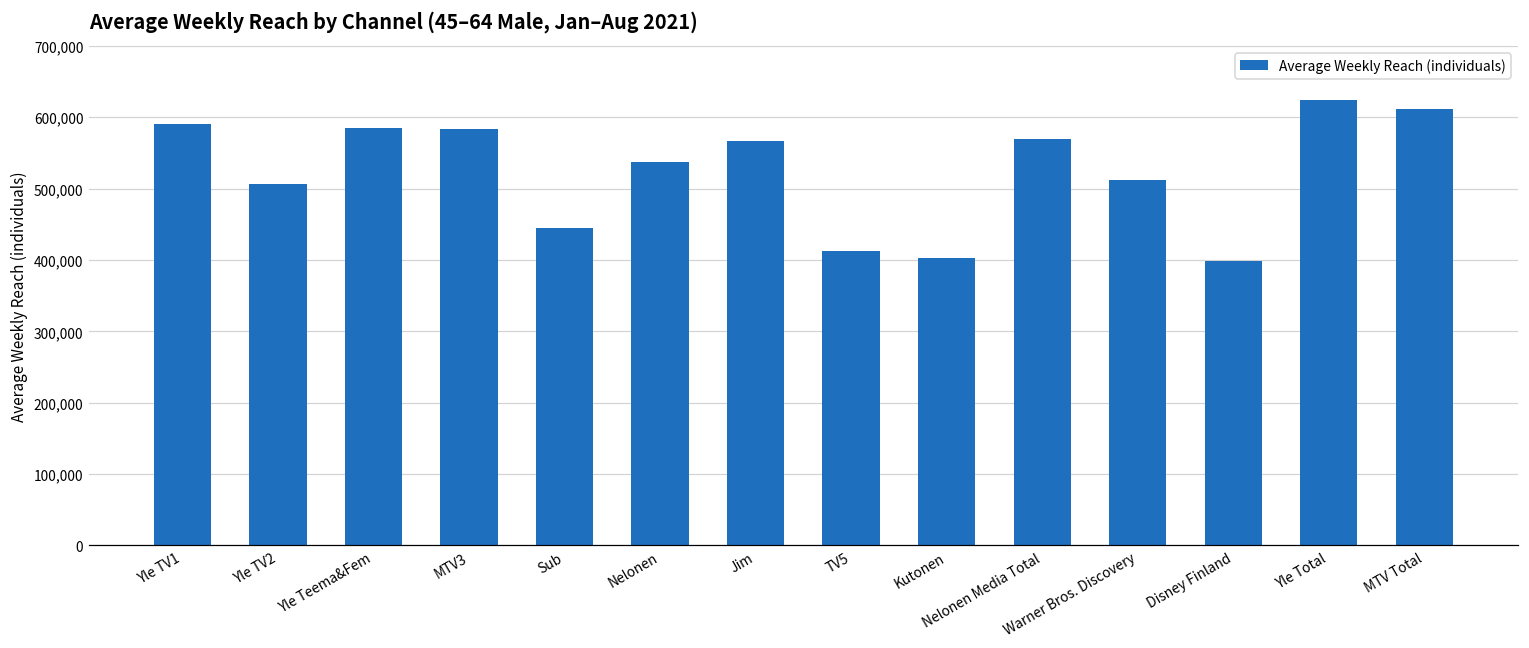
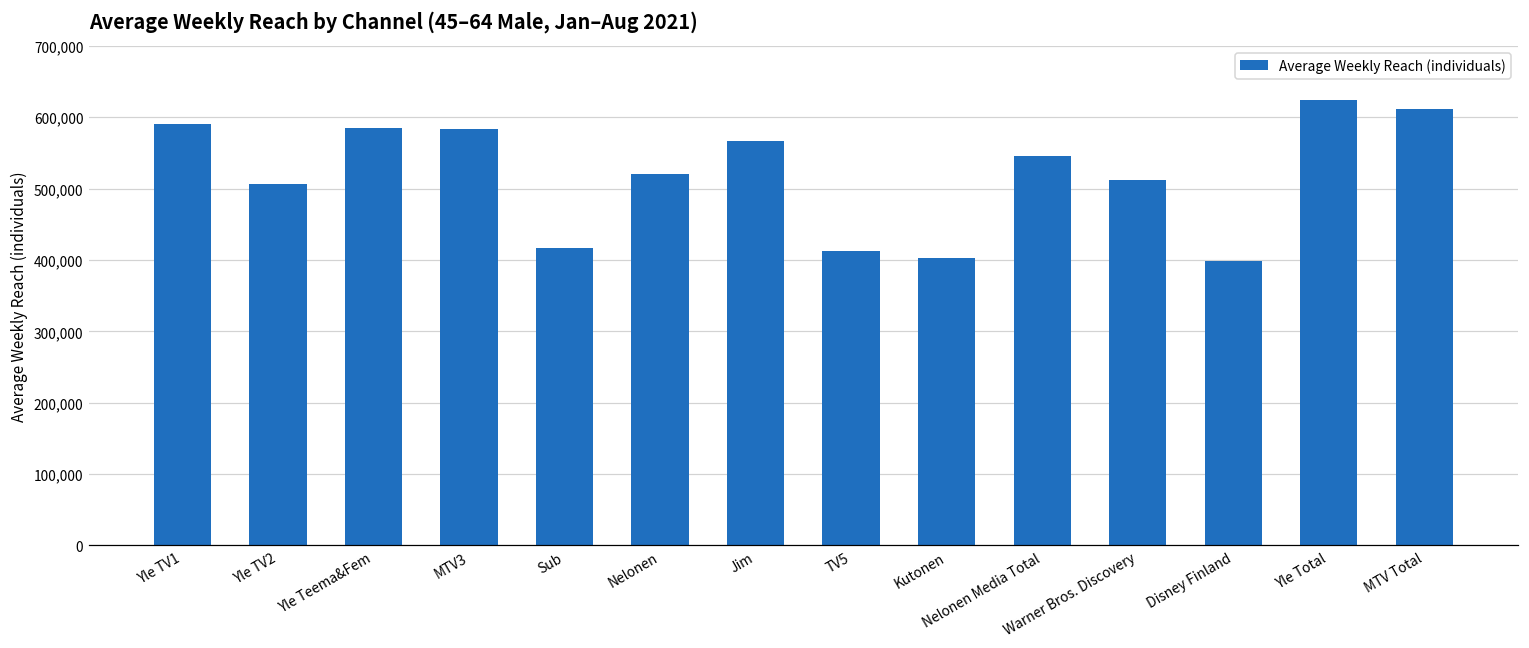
Sub: 450,000 -> 420,000
Nelonen: 540,000 -> 520,000
Nelonen Media Total: 570,000 -> 550,000
